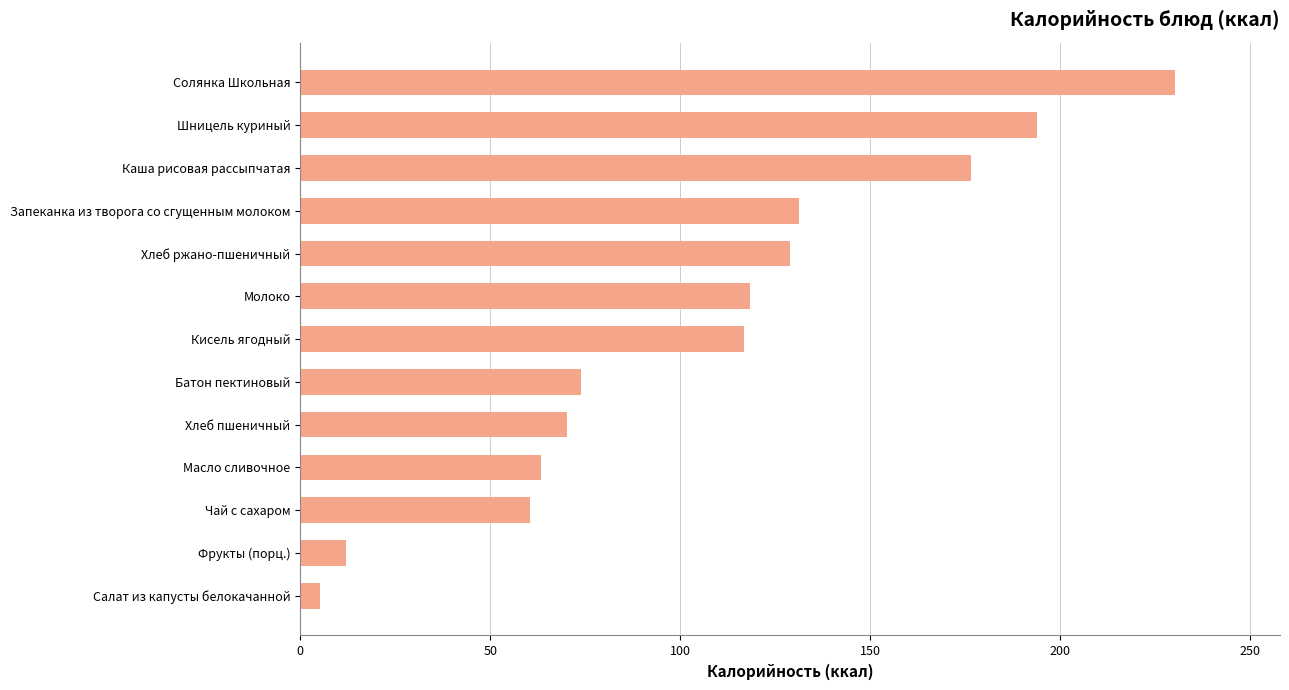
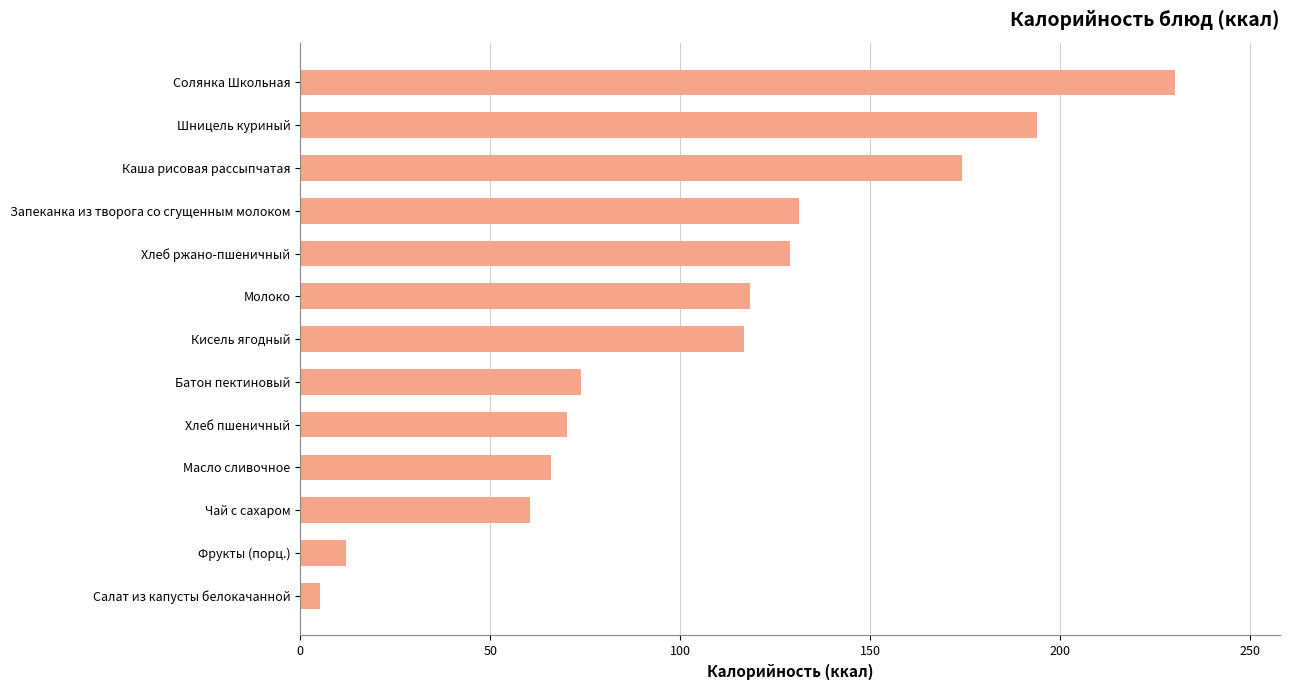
Каша рисовая рассыпчатая: 176 -> 174
Масло сливочное: 63 -> 66
